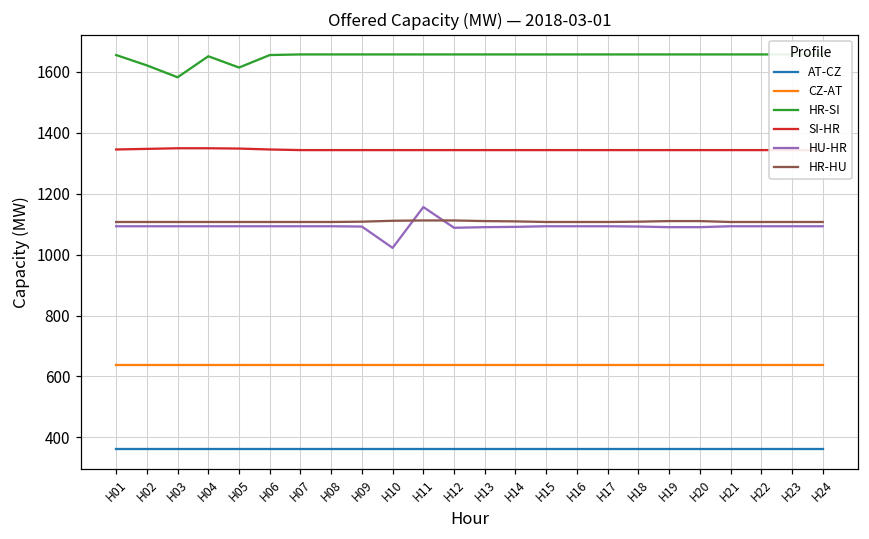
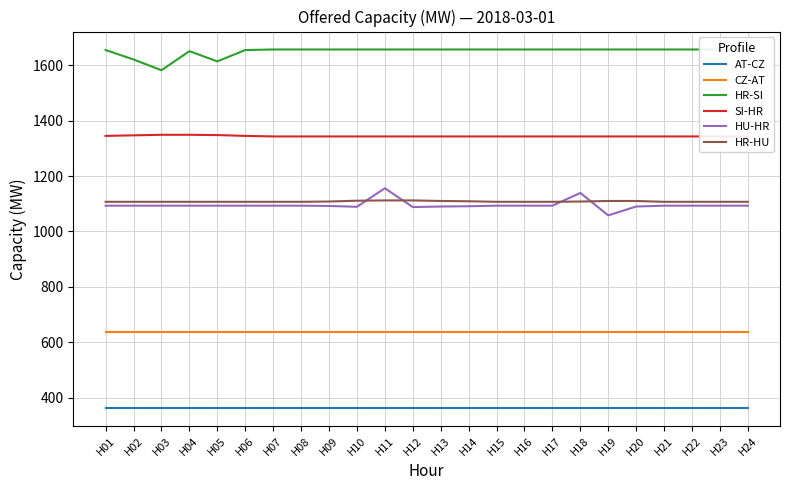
HU-HR, H10: 1020 -> 1090
HU-HR, H18: 1090 -> 1140
HU-HR, H19: 1090 -> 1060
